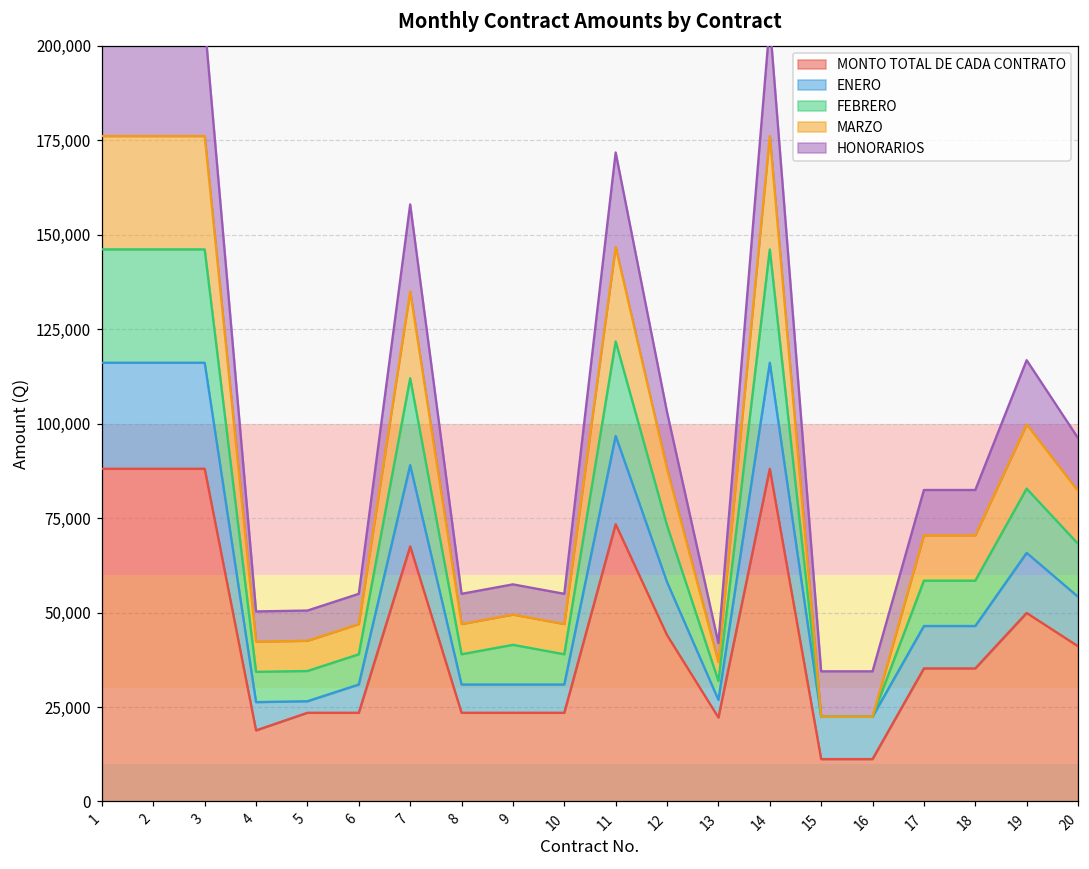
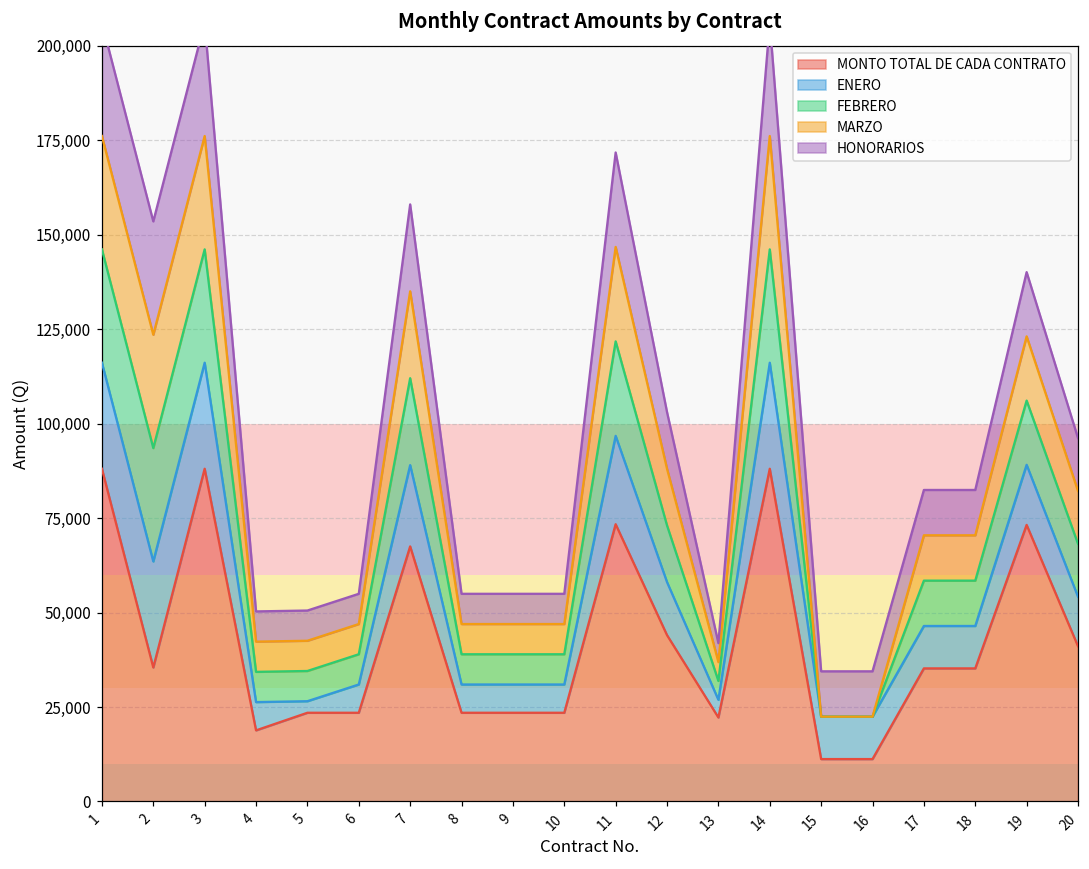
MONTO TOTAL DE CADA CONTRATO, 2: 88,000 -> 35,000
FEBRERO, 9: 11,000 -> 8,000
MONTO TOTAL DE CADA CONTRATO, 19: 50,000 -> 73,000
